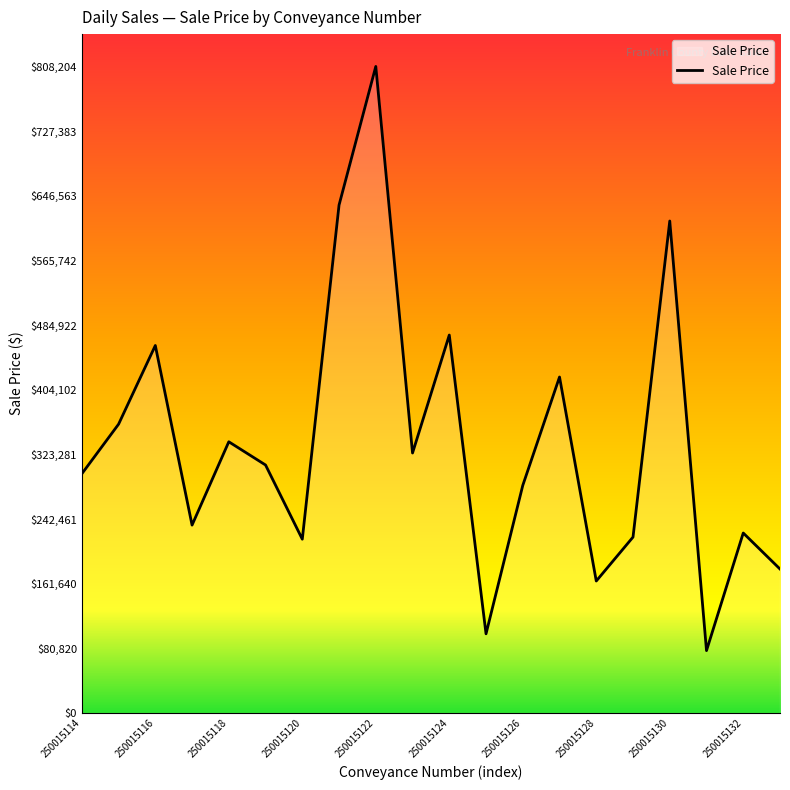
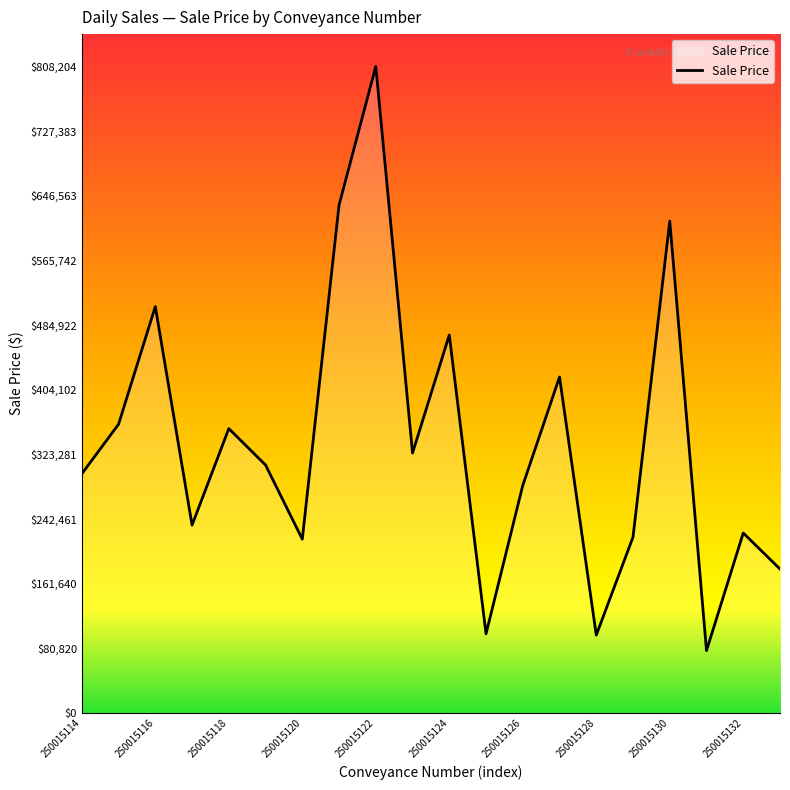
250015116: $460,000 -> $510,000
250015118: $340,000 -> $360,000
250015128: $170,000 -> $100,000
